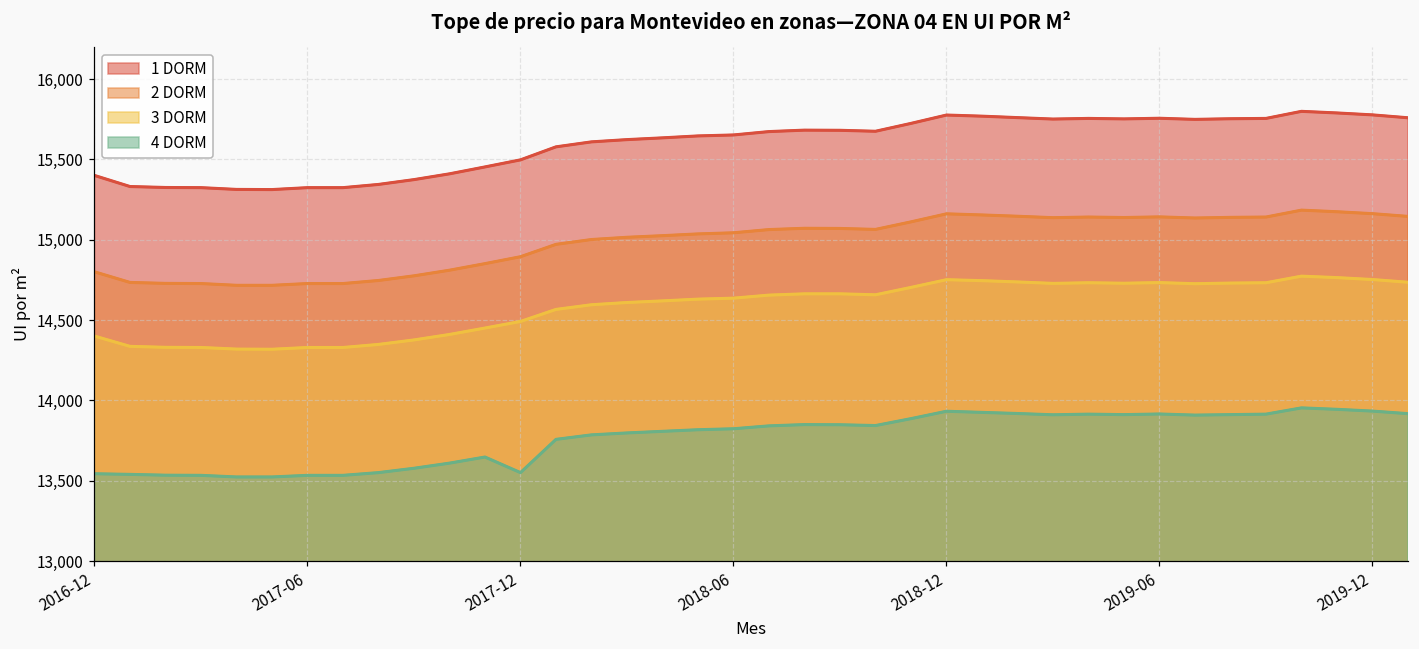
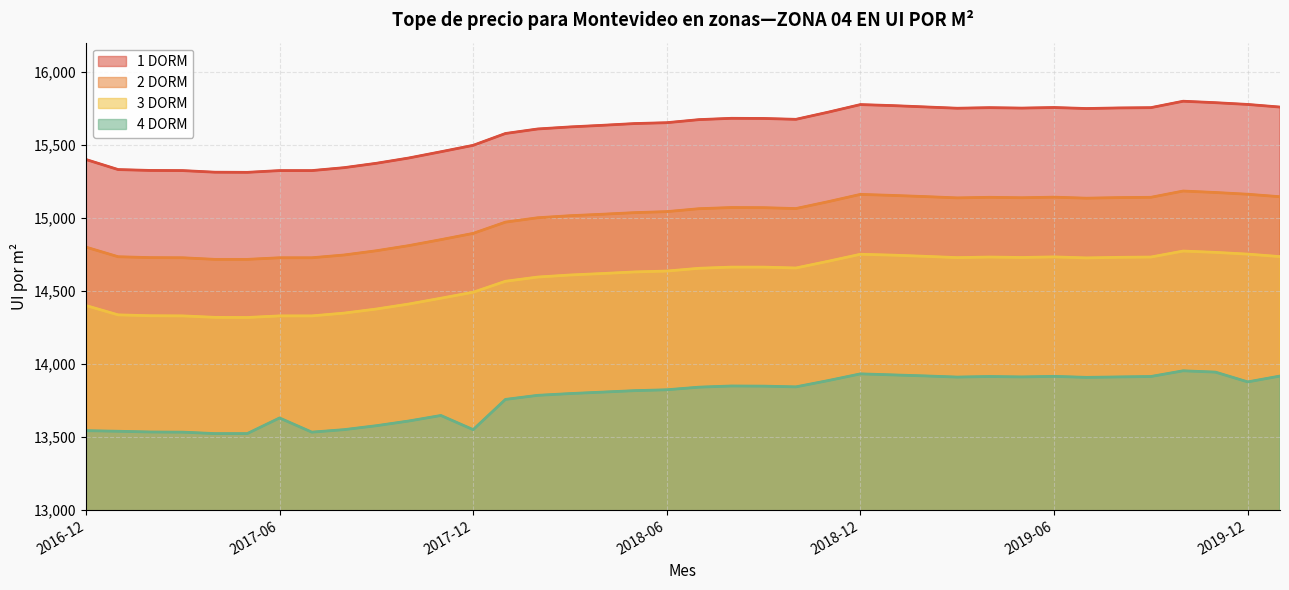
4 DORM, 2017-06: 13,530 -> 13,630
4 DORM, 2019-12: 13,930 -> 13,880
